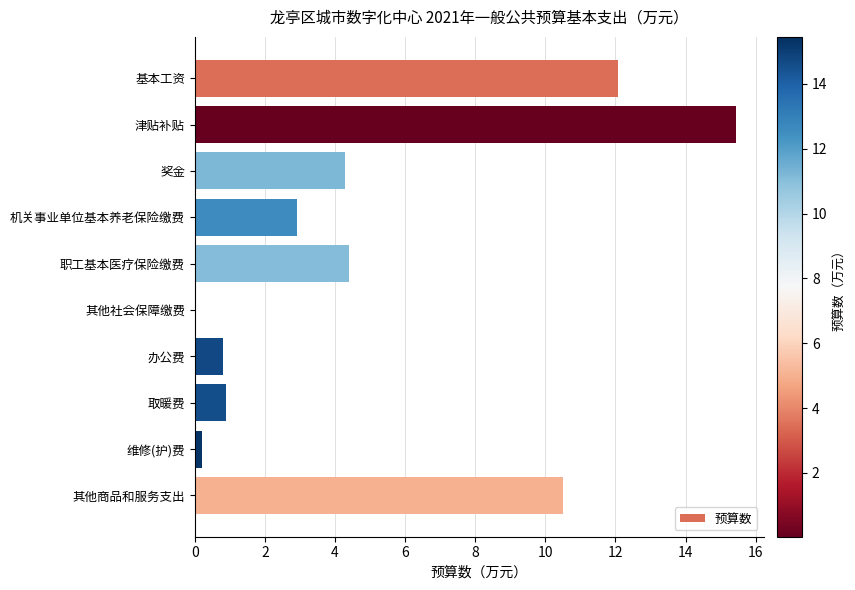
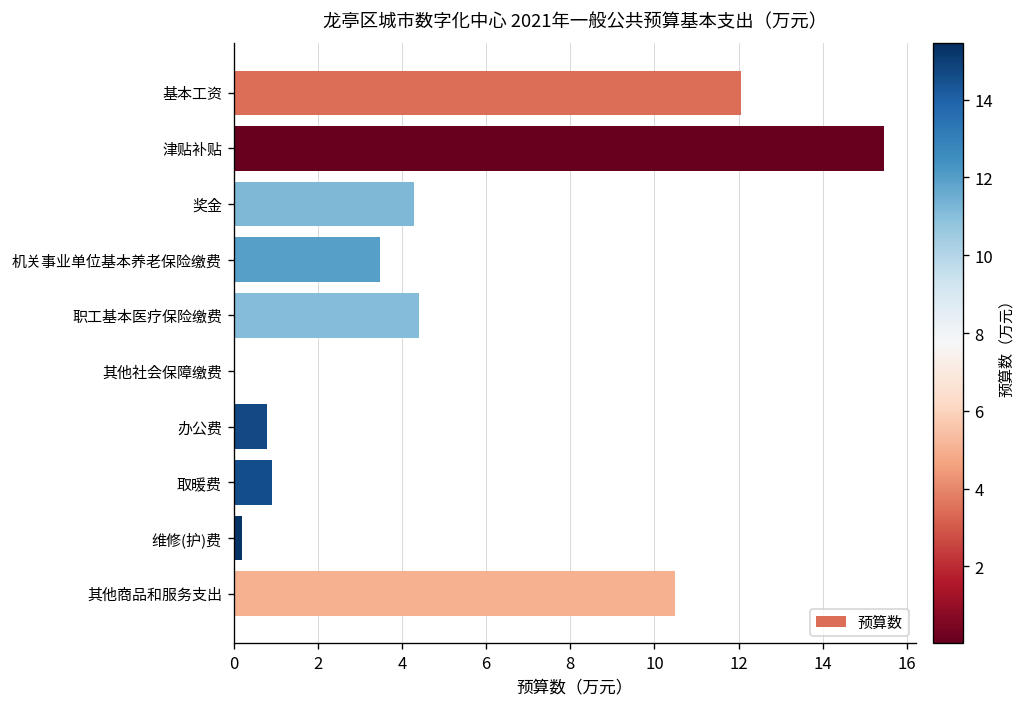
机关事业单位基本养老保险缴费: 2.9 -> 3.5
